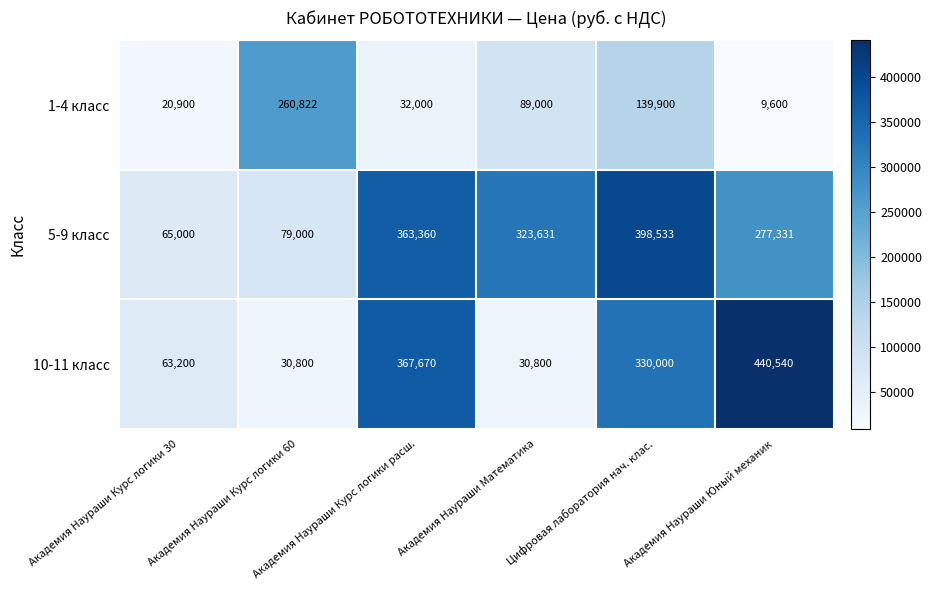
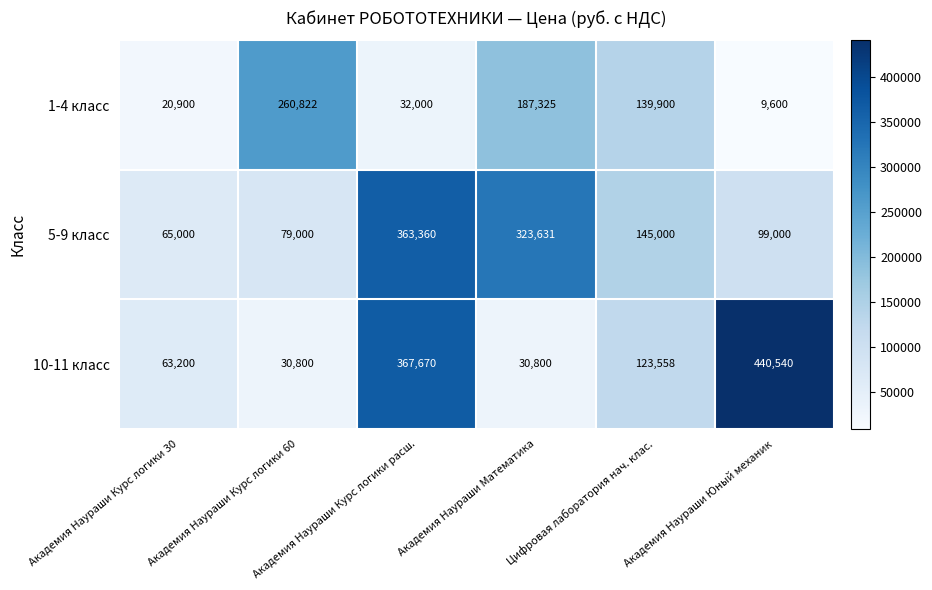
1-4 класс, Академия Наураши Математика: 89,000 -> 187,325
5-9 класс, Цифровая лаборатория нач. клас.: 398,533 -> 145,000
5-9 класс, Академия Наураши Юный механик: 277,331 -> 99,000
10-11 класс, Цифровая лаборатория нач. клас.: 330,000 -> 123,558
